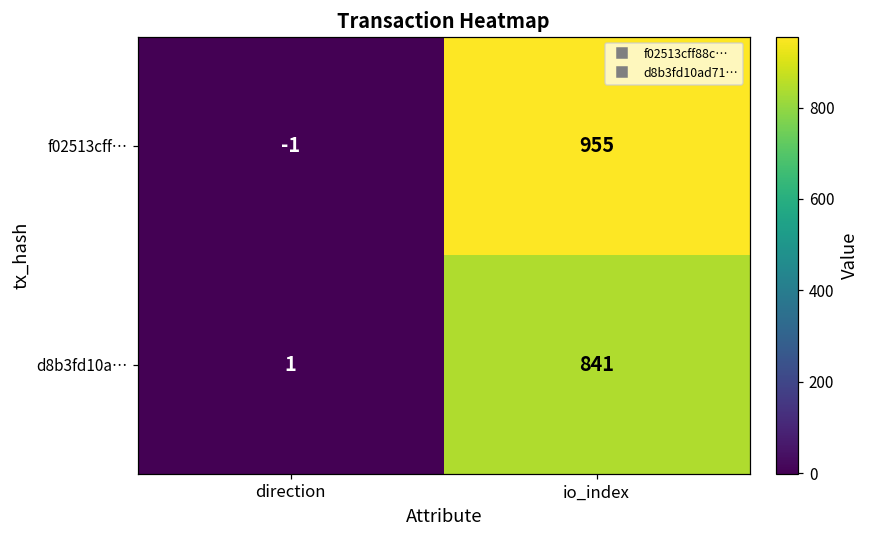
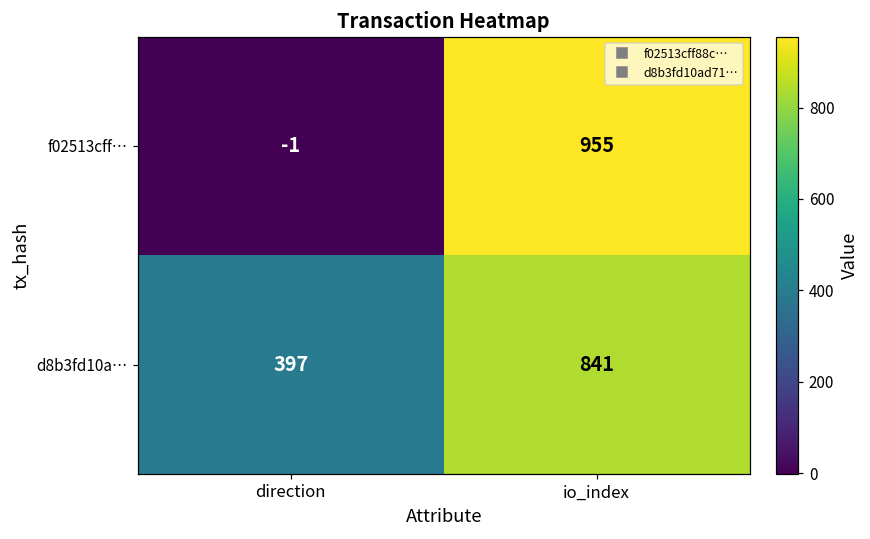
d8b3fd10a…, direction: 1 -> 397
